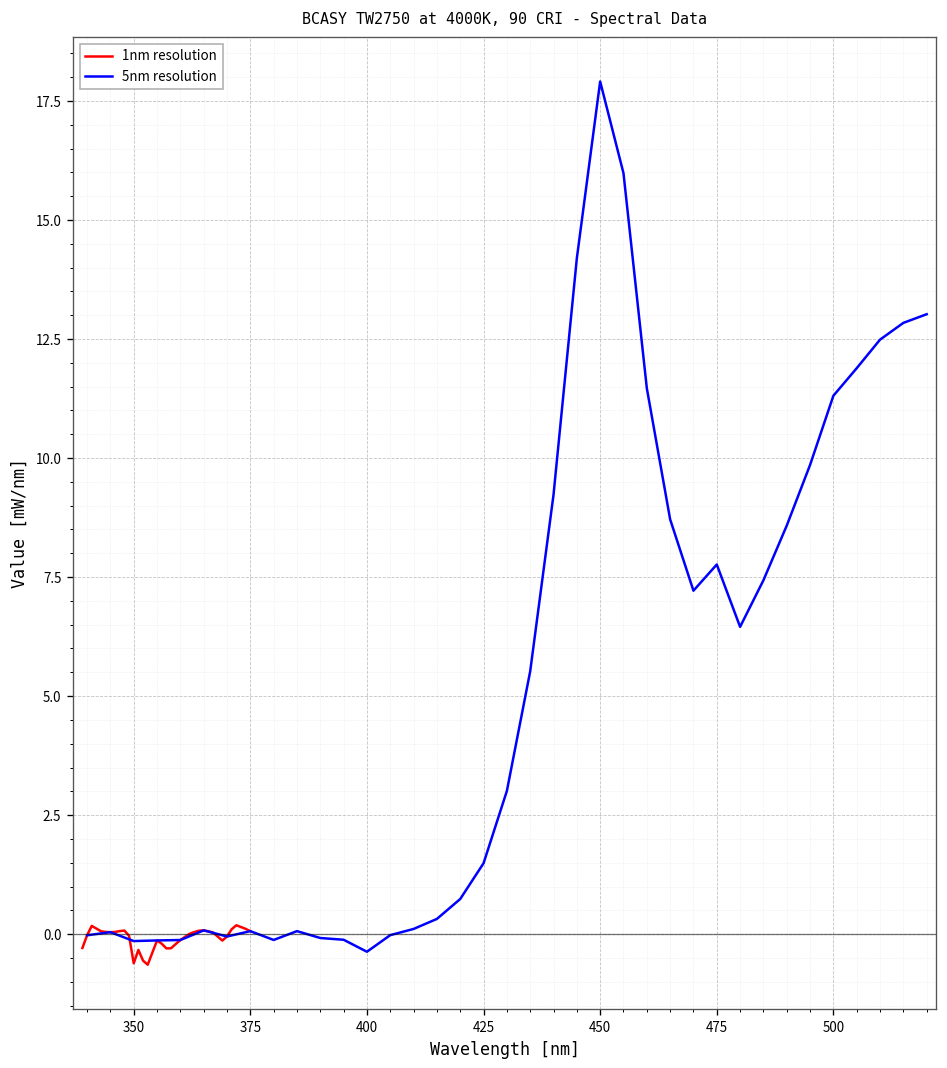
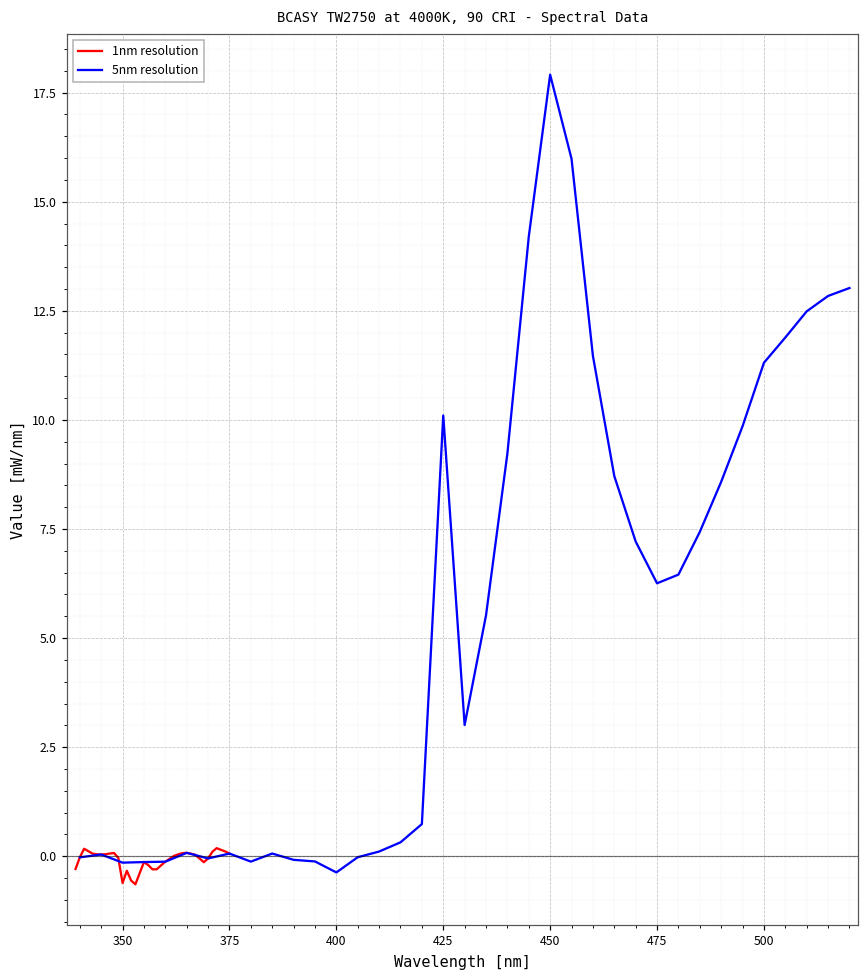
5nm resolution, 425: 1.5 -> 10.1
5nm resolution, 475: 7.8 -> 6.3
